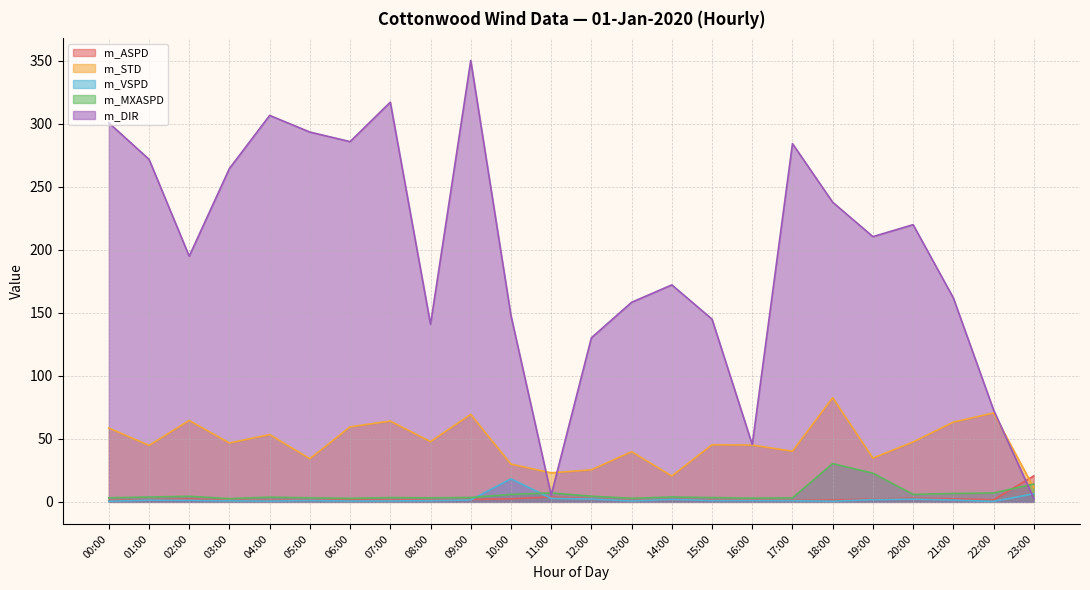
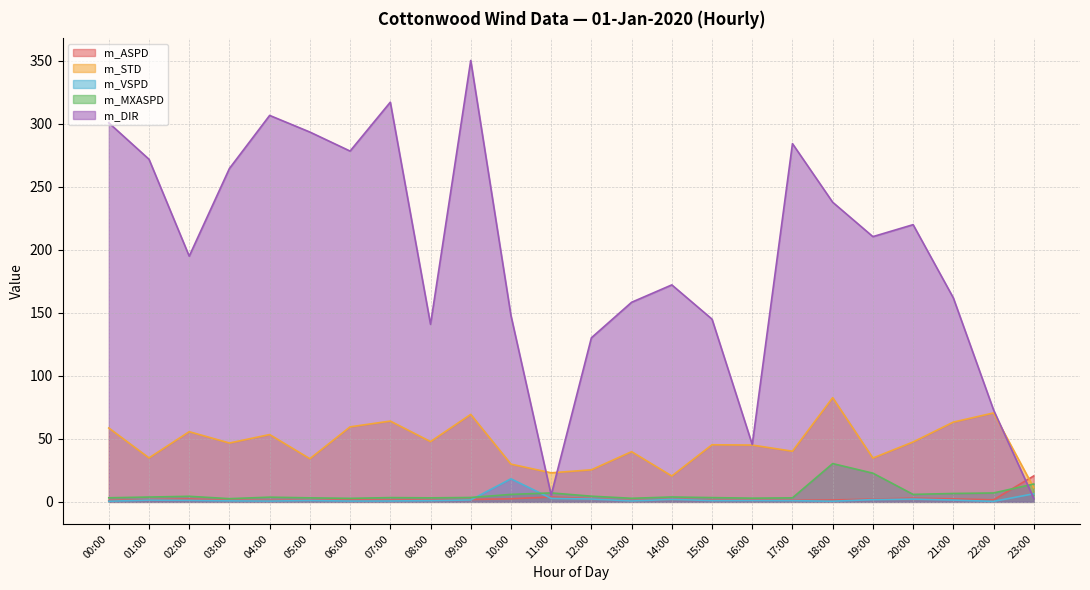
m_STD, 01:00: 45 -> 35
m_STD, 02:00: 65 -> 56
m_DIR, 06:00: 286 -> 278
